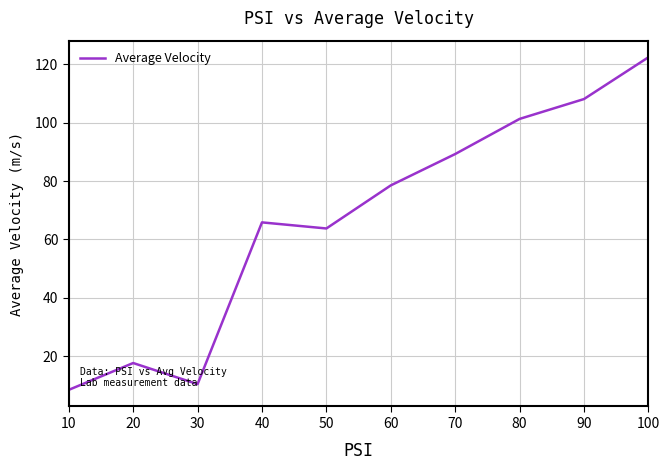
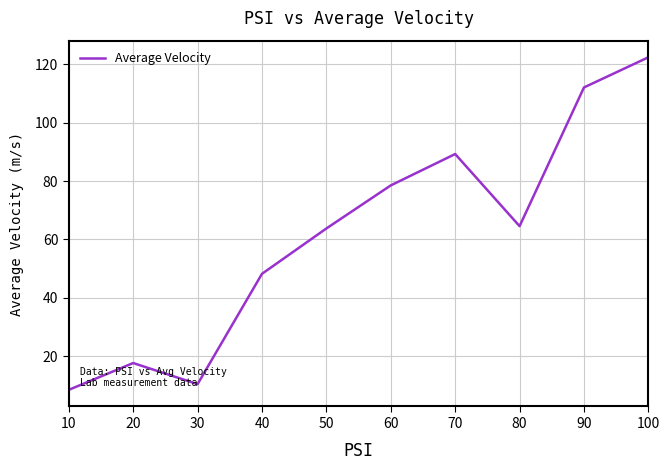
40: 66 -> 48
80: 101 -> 65
90: 108 -> 112
